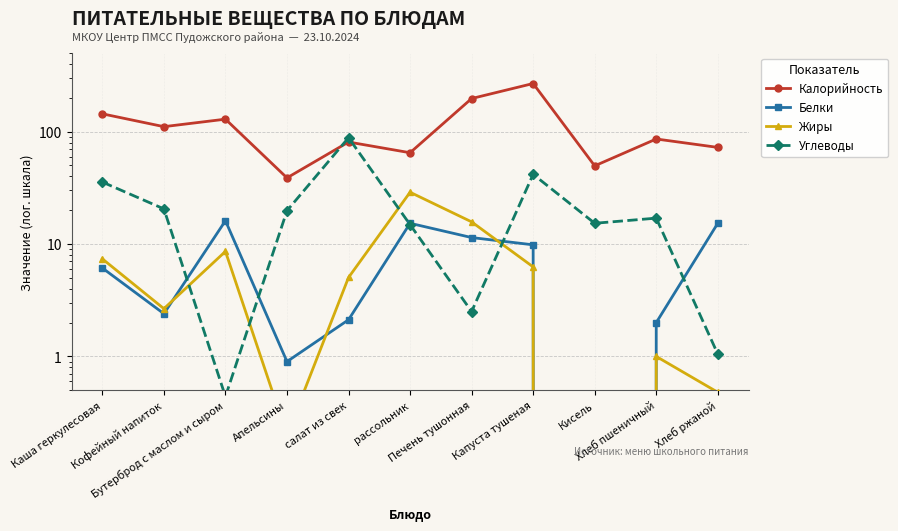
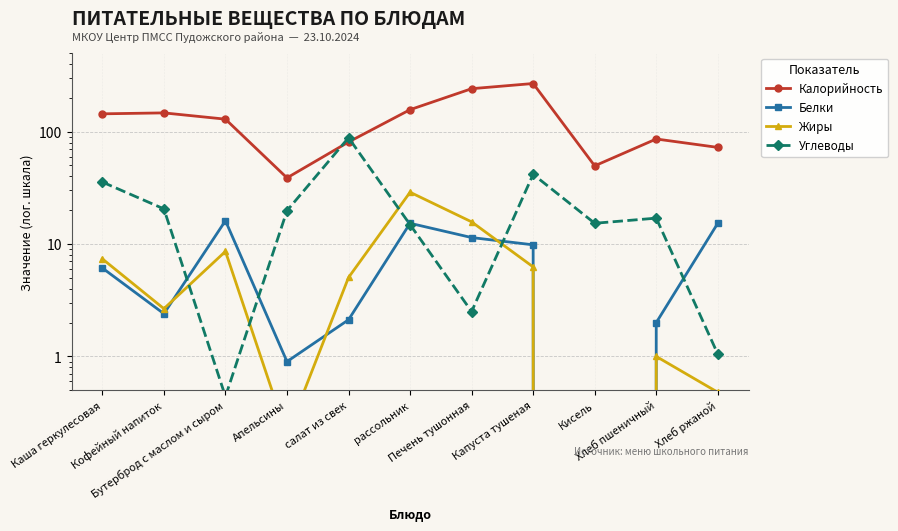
Калорийность, Кофейный напиток: 110 -> 150
Калорийность, рассольник: 60 -> 160
Калорийность, Печень тушонная: 200 -> 240
